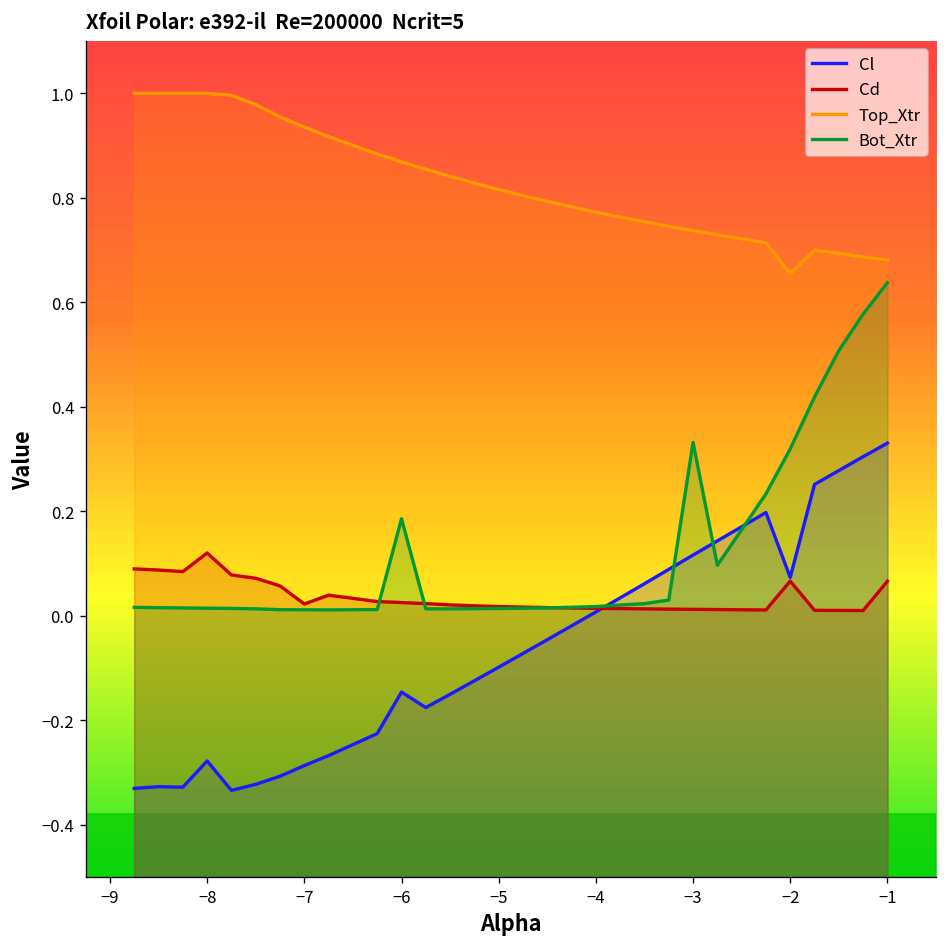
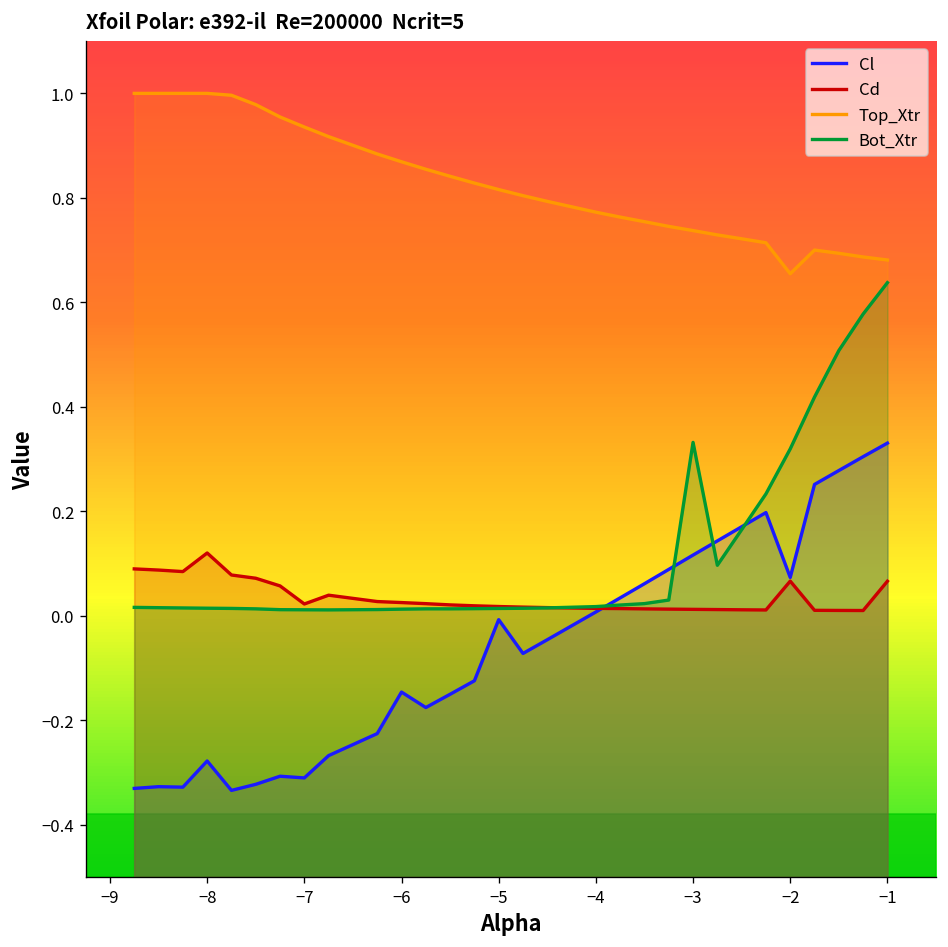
Cl, −7: -0.29 -> -0.31
Bot_Xtr, −6: 0.19 -> 0.01
Cl, −5: -0.10 -> -0.01
